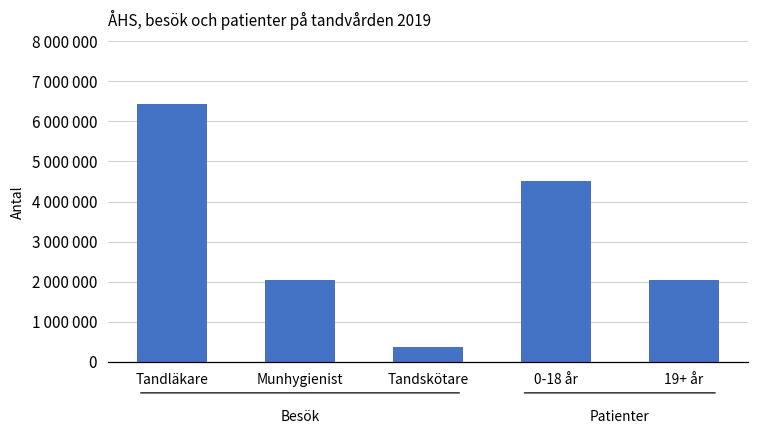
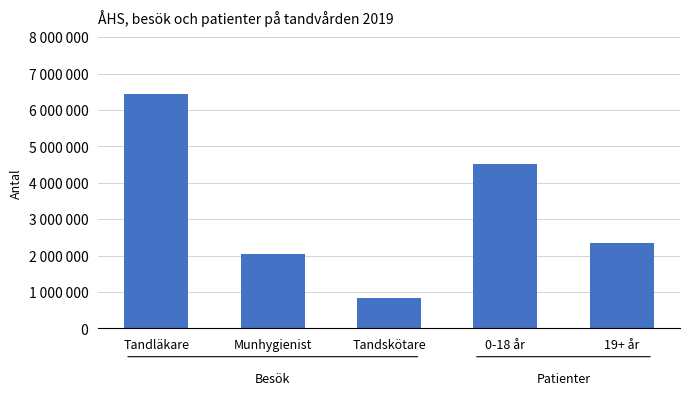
Tandskötare: 400000 -> 800000
19+ år: 2000000 -> 2300000
